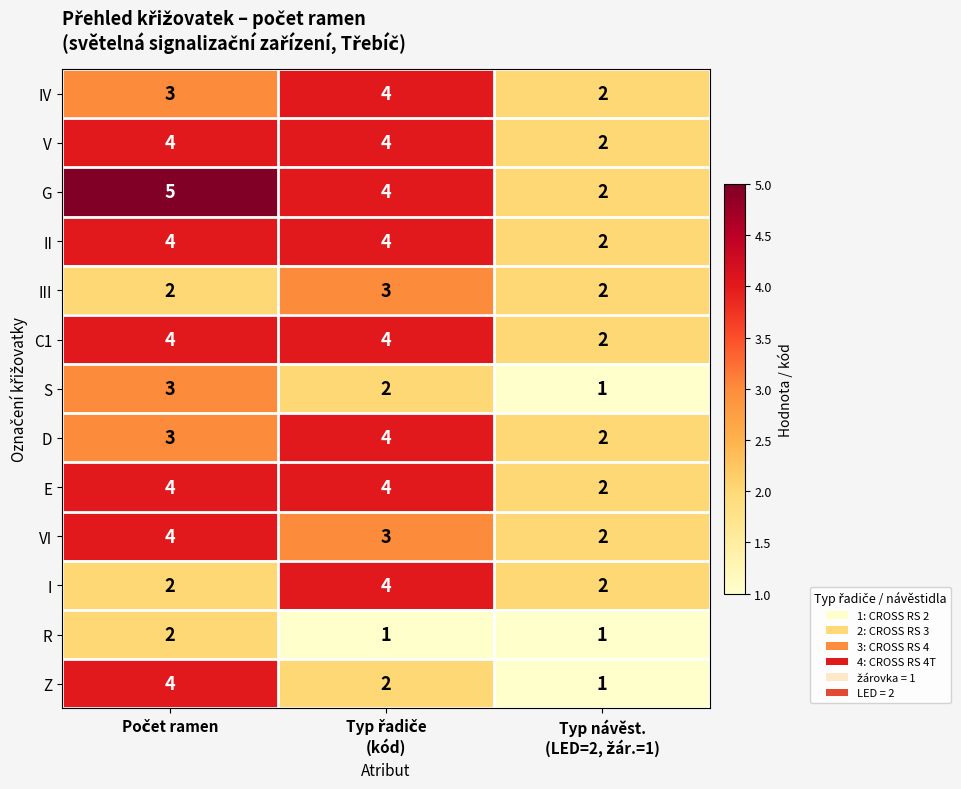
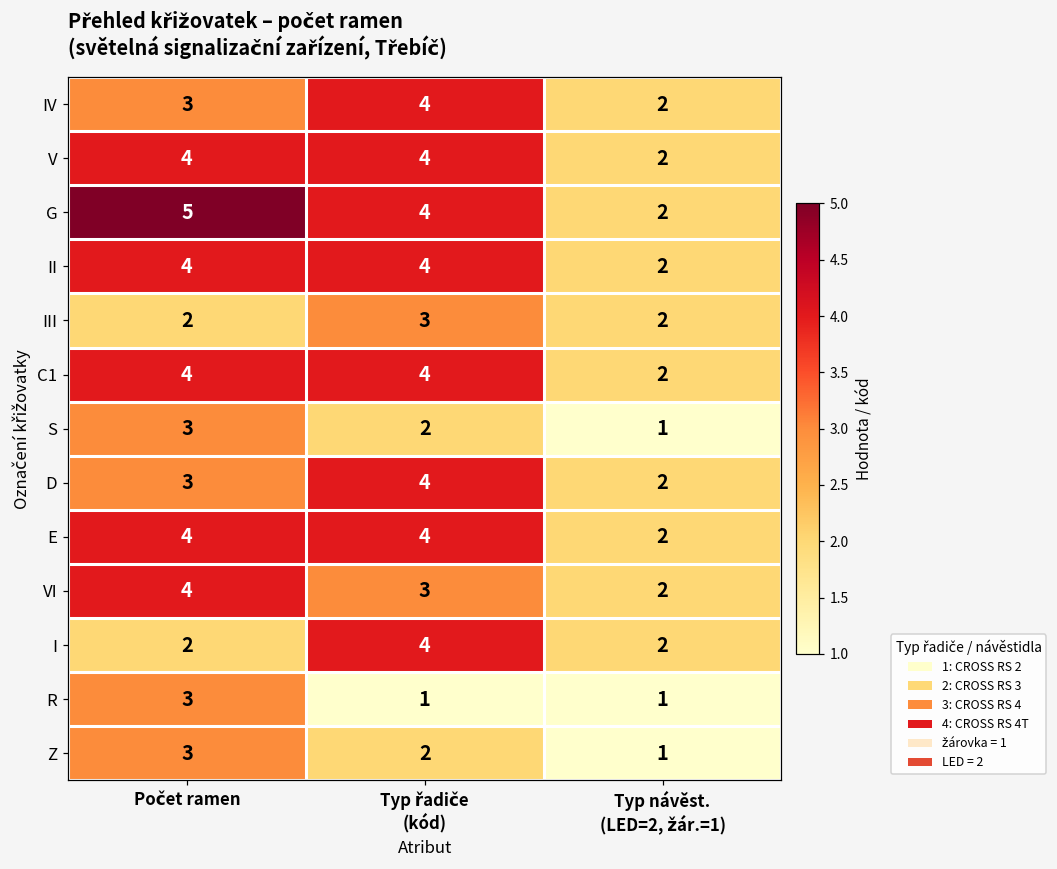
R, Počet ramen: 2 -> 3
Z, Počet ramen: 4 -> 3
